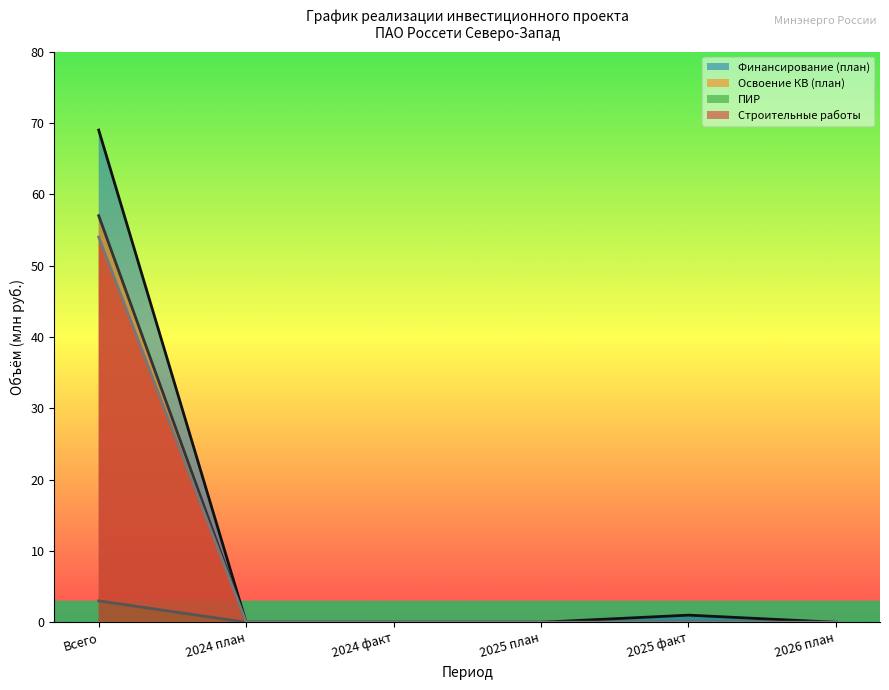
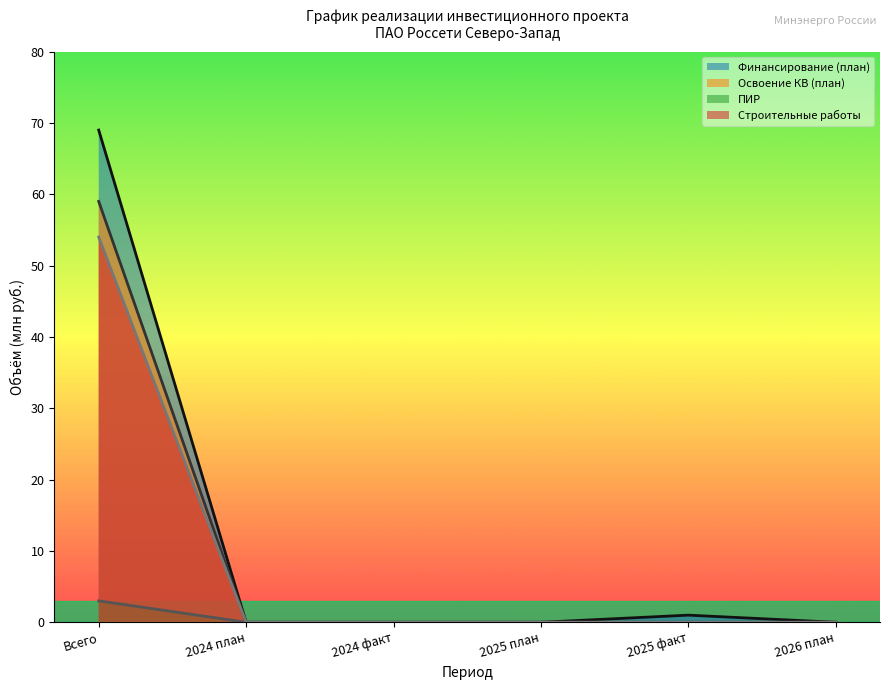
Освоение КВ (план), Всего: 57 -> 59
